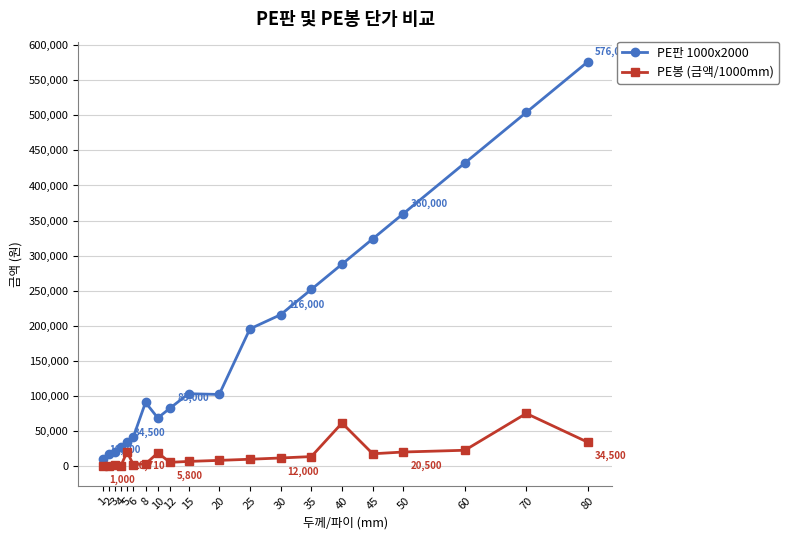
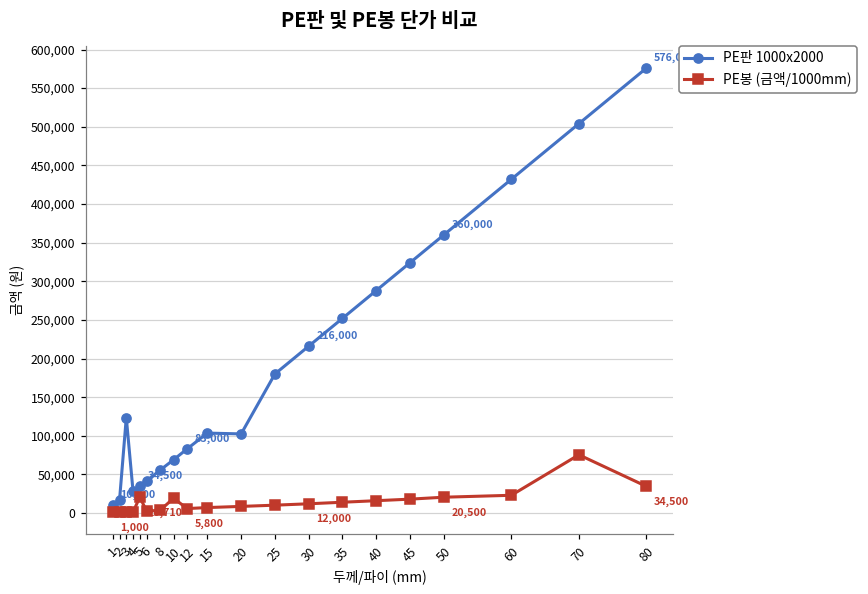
PE판 1000x2000, 3: 20,000 -> 120,000
PE판 1000x2000, 8: 90,000 -> 60,000
PE판 1000x2000, 25: 200,000 -> 180,000
PE봉 (금액/1000mm), 40: 60,000 -> 20,000
